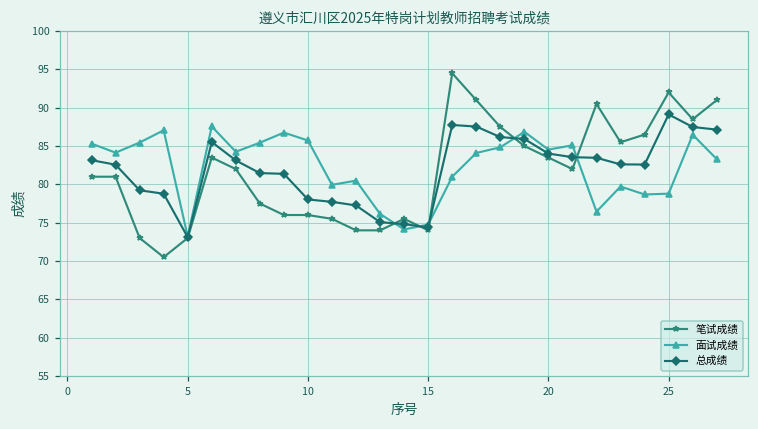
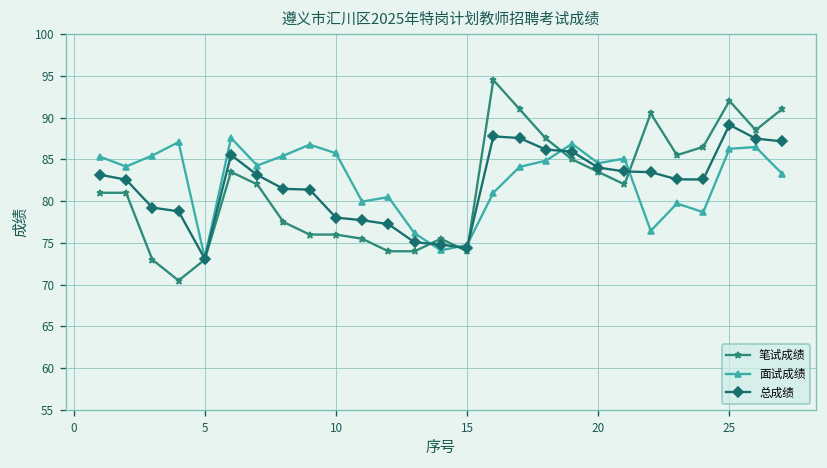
面试成绩, 25: 79 -> 86
